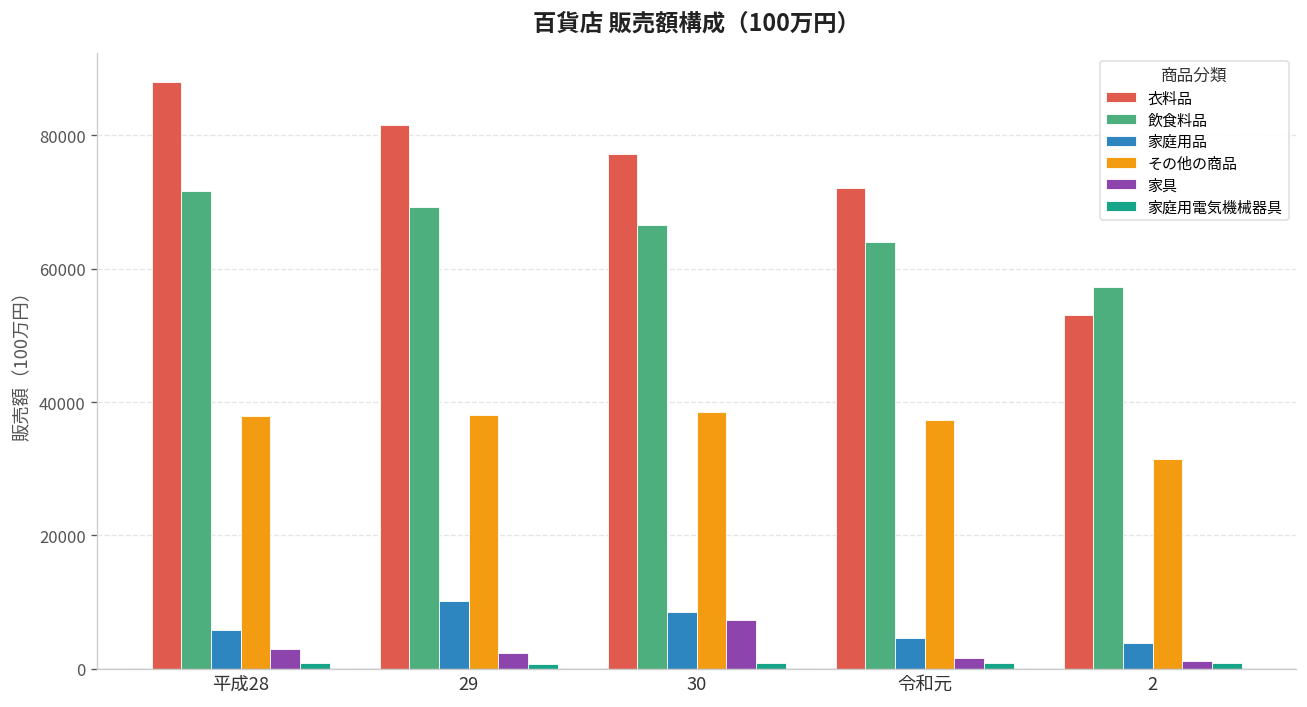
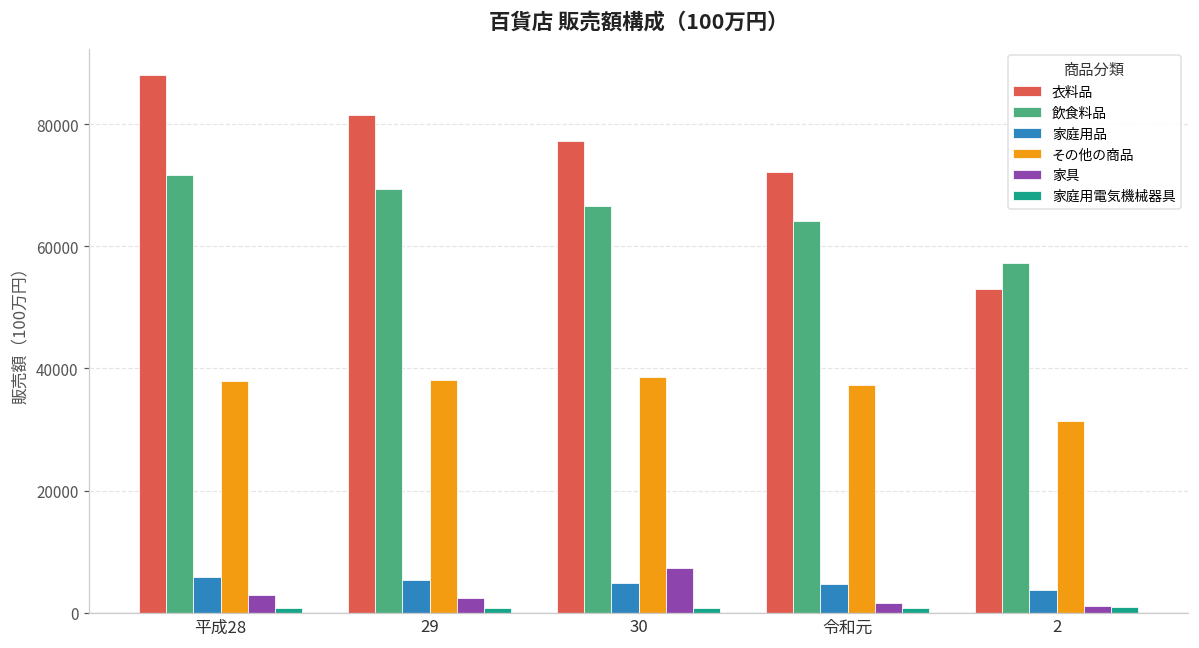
家庭用品, 29: 10000 -> 5000
家庭用品, 30: 8000 -> 5000
